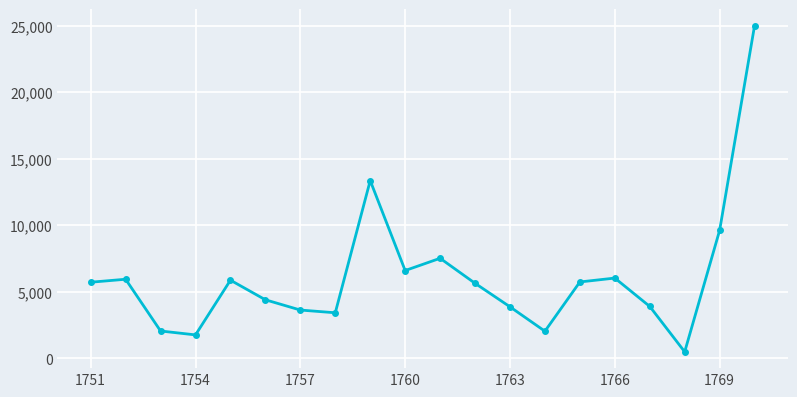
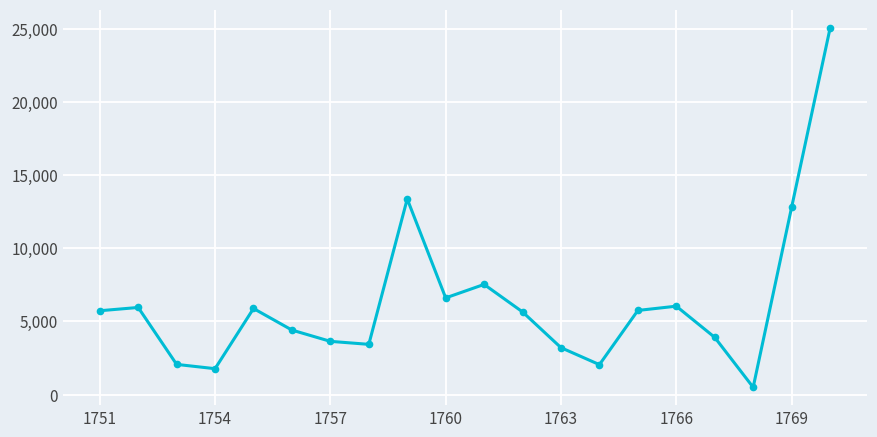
1763: 3,900 -> 3,200
1769: 9,600 -> 12,800
